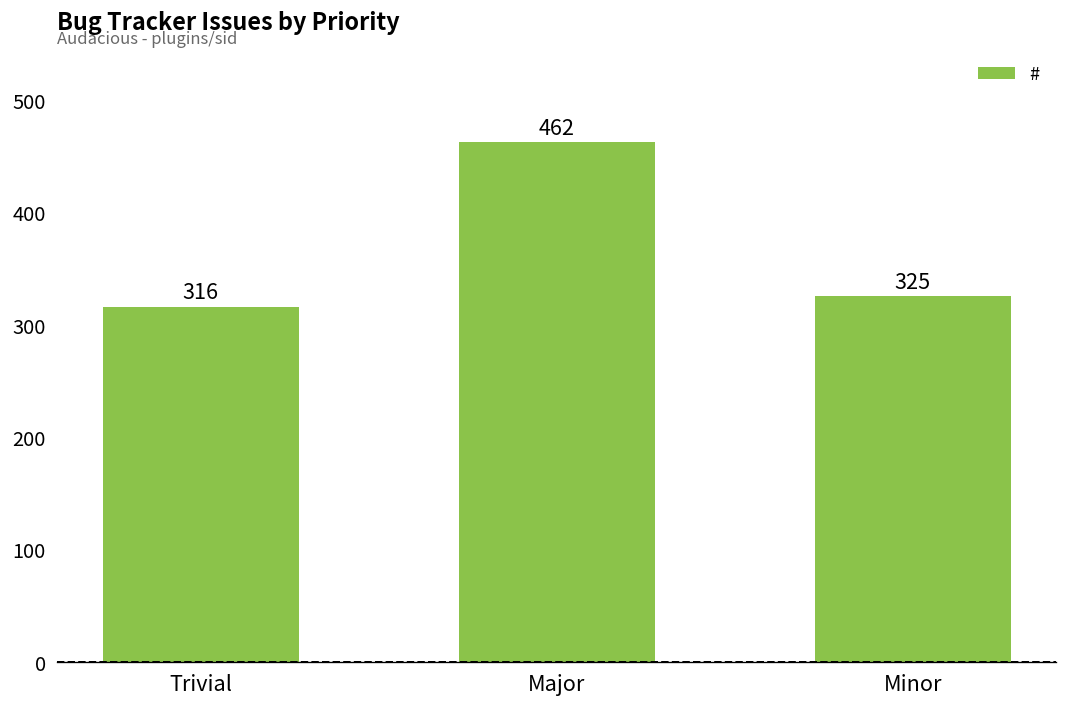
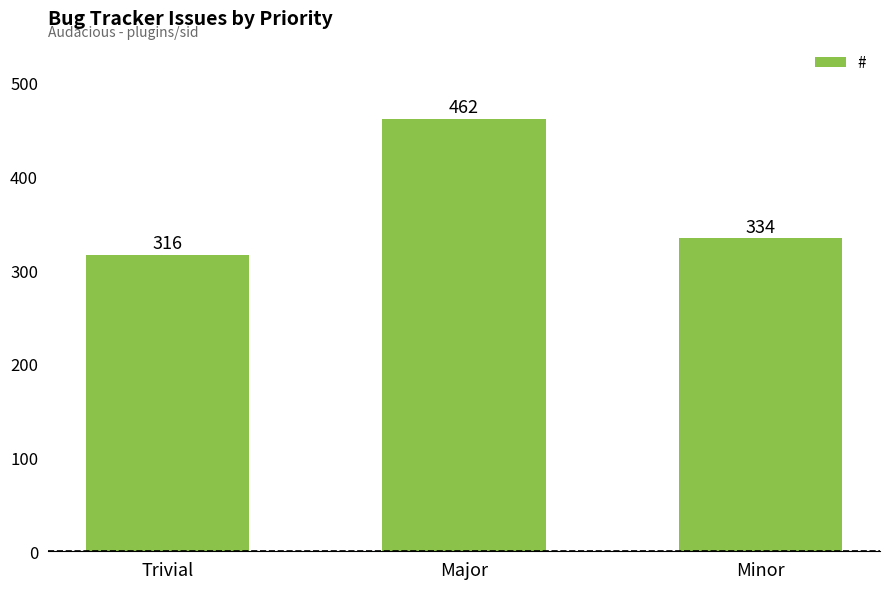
Minor: 325 -> 334
